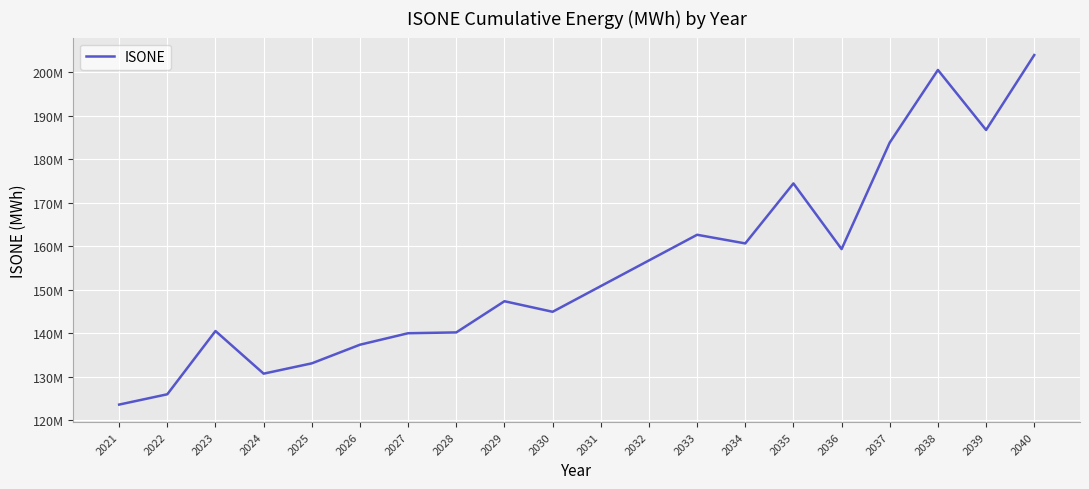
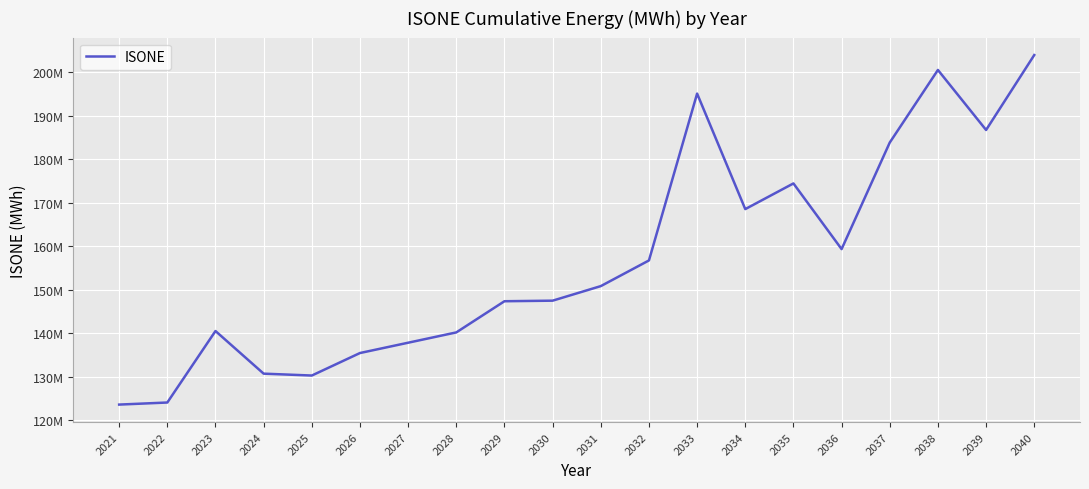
2022: 126000000 -> 124000000
2025: 133000000 -> 130000000
2026: 137000000 -> 135000000
2027: 140000000 -> 138000000
2030: 145000000 -> 148000000
2033: 163000000 -> 195000000
2034: 161000000 -> 169000000
